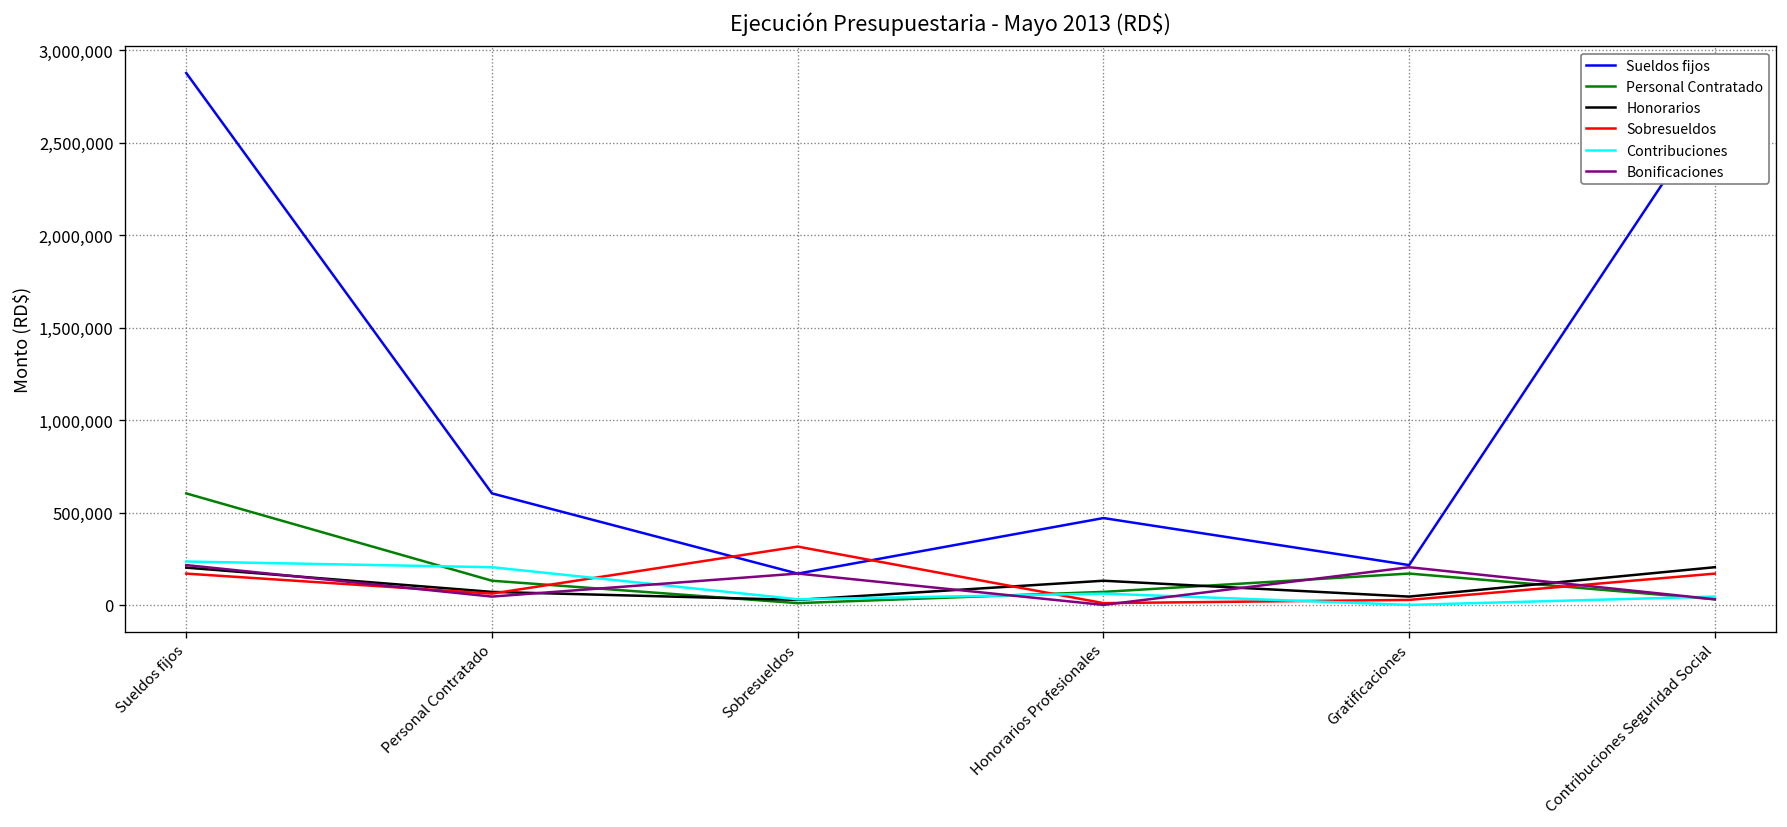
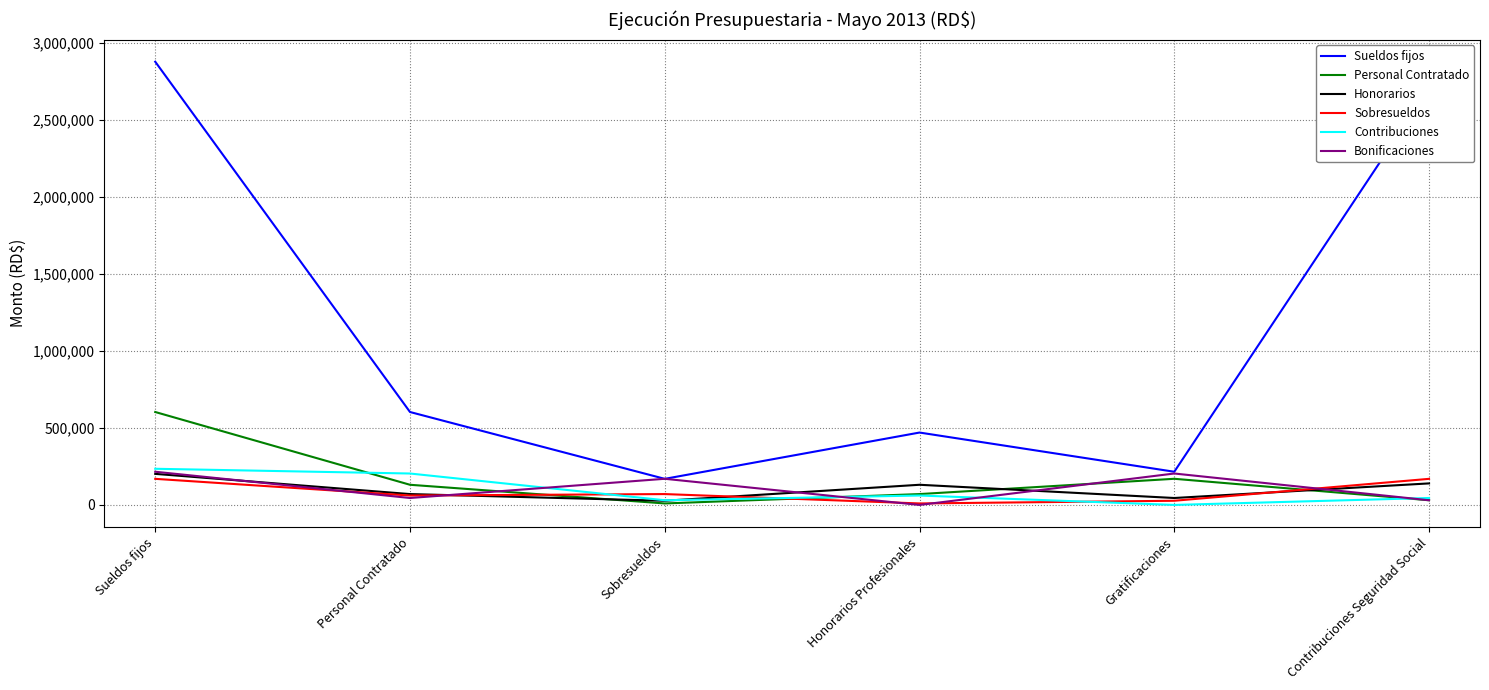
Sobresueldos, Sobresueldos: 320,000 -> 70,000
Honorarios, Contribuciones Seguridad Social: 200,000 -> 140,000
